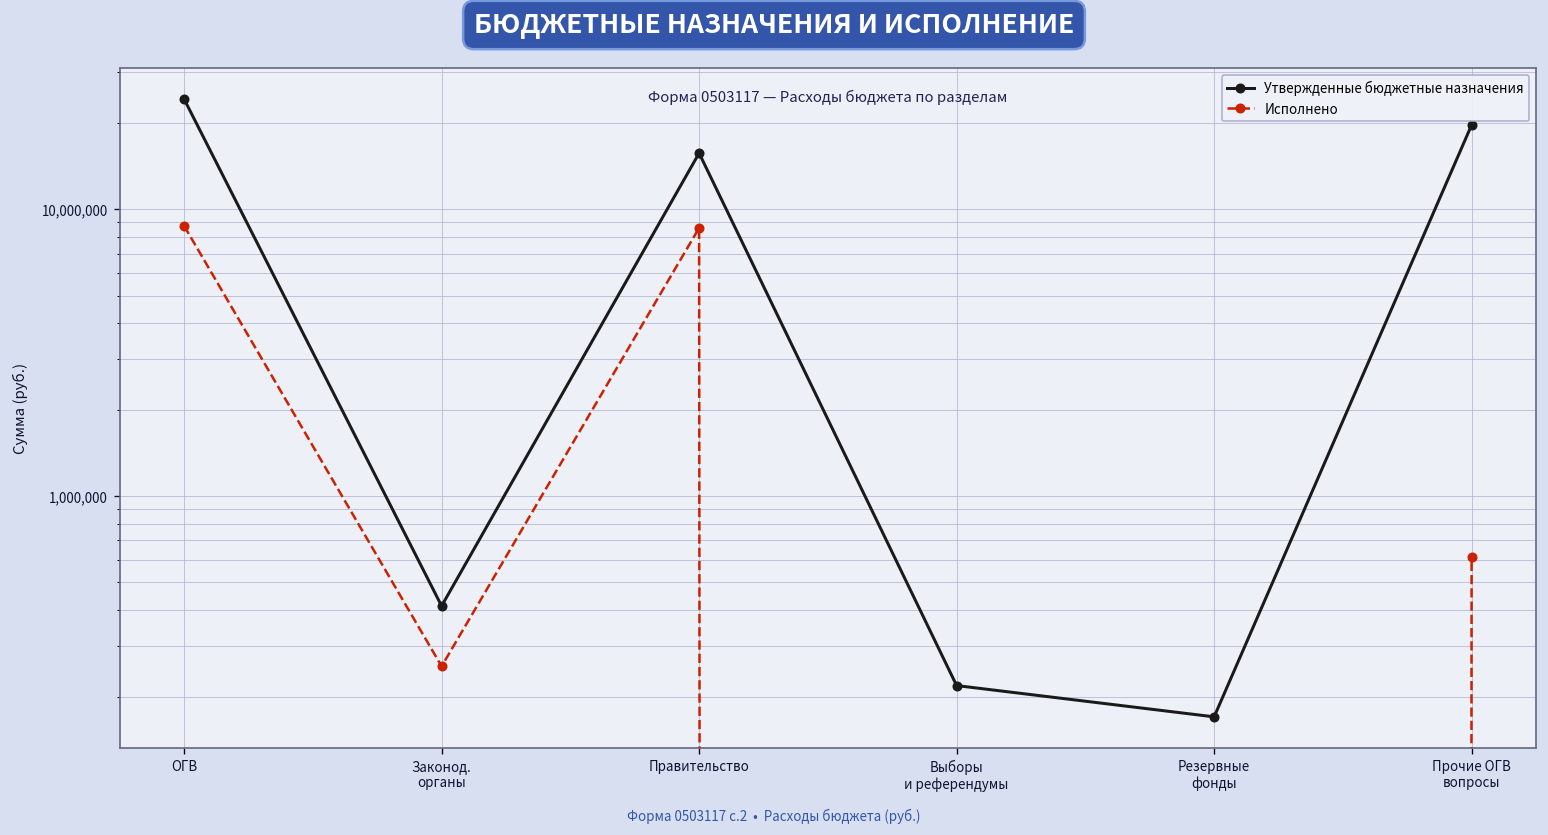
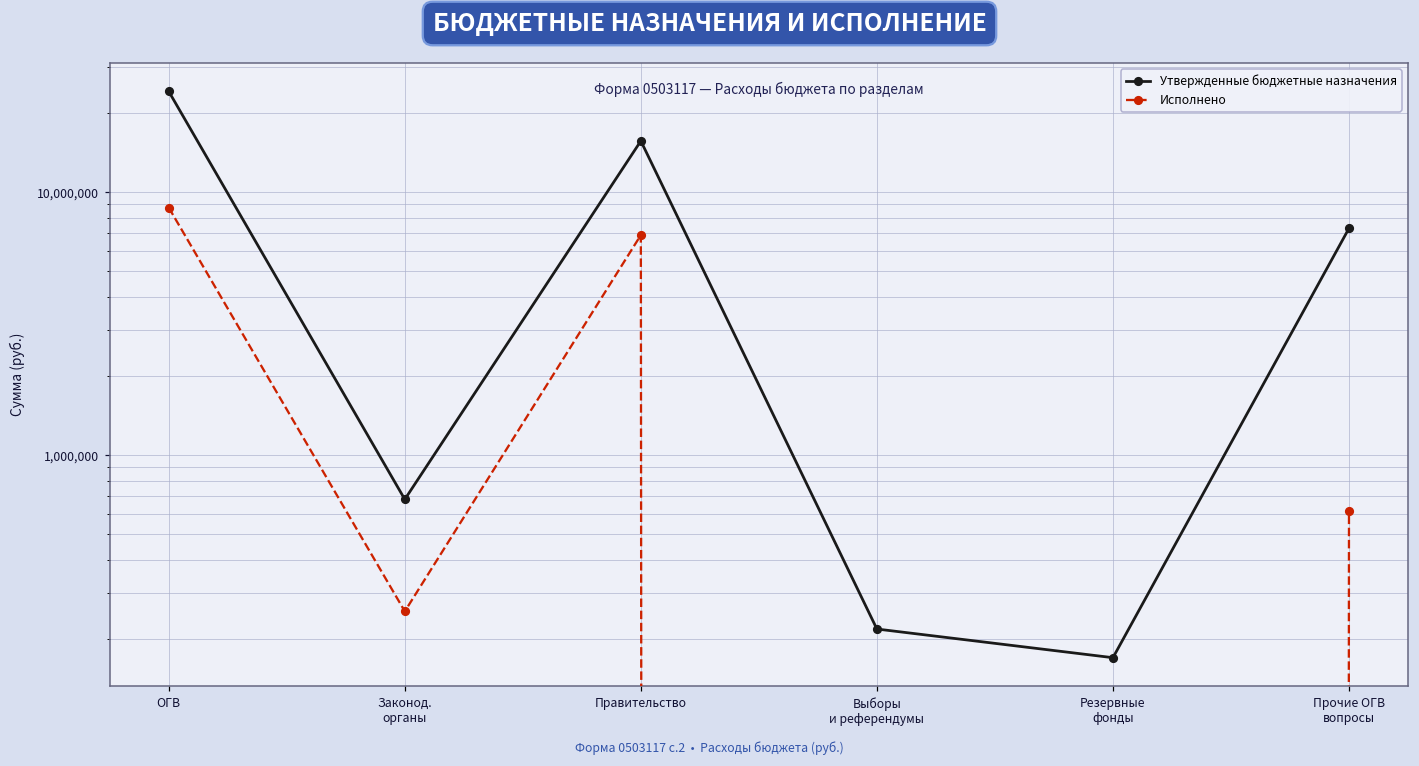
Утвержденные бюджетные назначения, Законод. органы: 410,000 -> 680,000
Исполнено, Правительство: 8,600,000 -> 6,900,000
Утвержденные бюджетные назначения, Прочие ОГВ вопросы: 20,000,000 -> 7,300,000
